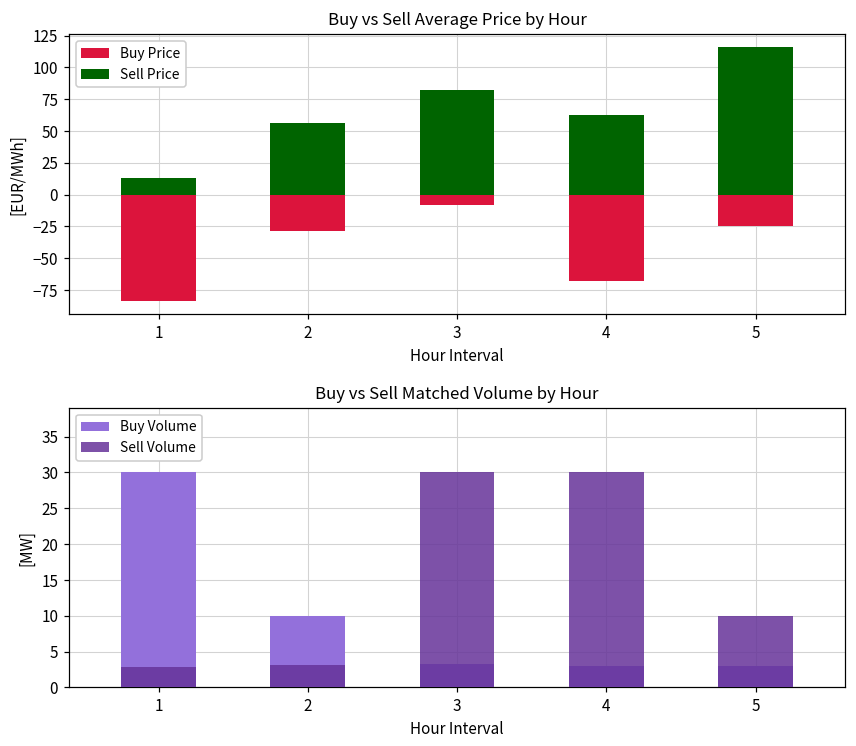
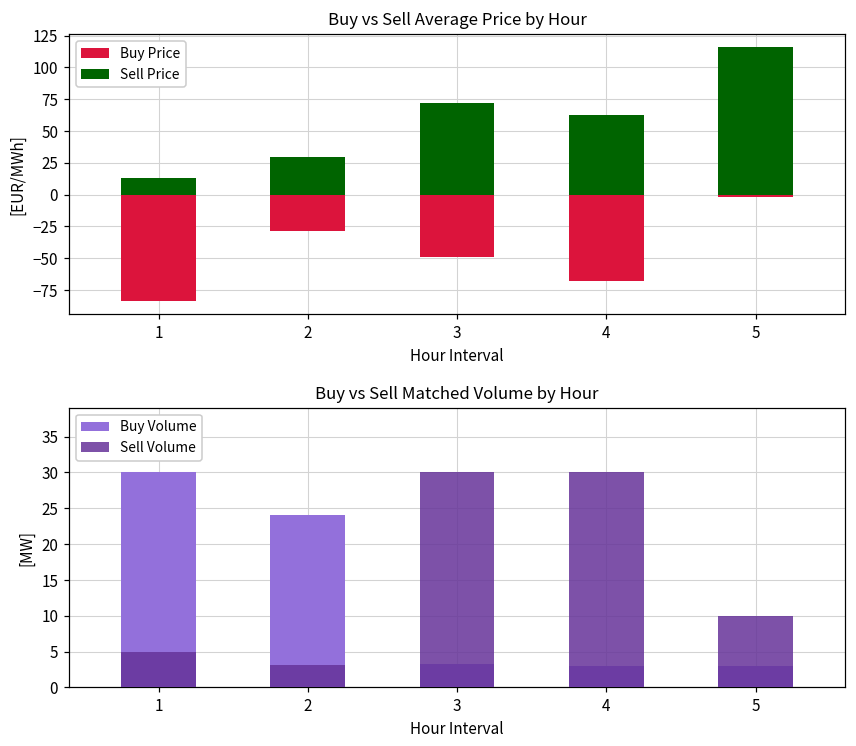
Buy vs Sell Average Price by Hour, Sell Price, 2: 56 -> 29
Buy vs Sell Average Price by Hour, Buy Price, 3: -9 -> -49
Buy vs Sell Average Price by Hour, Sell Price, 3: 82 -> 72
Buy vs Sell Average Price by Hour, Buy Price, 5: -25 -> -2
Buy vs Sell Matched Volume by Hour, Sell Volume, 1: 3 -> 5
Buy vs Sell Matched Volume by Hour, Buy Volume, 2: 10 -> 24
